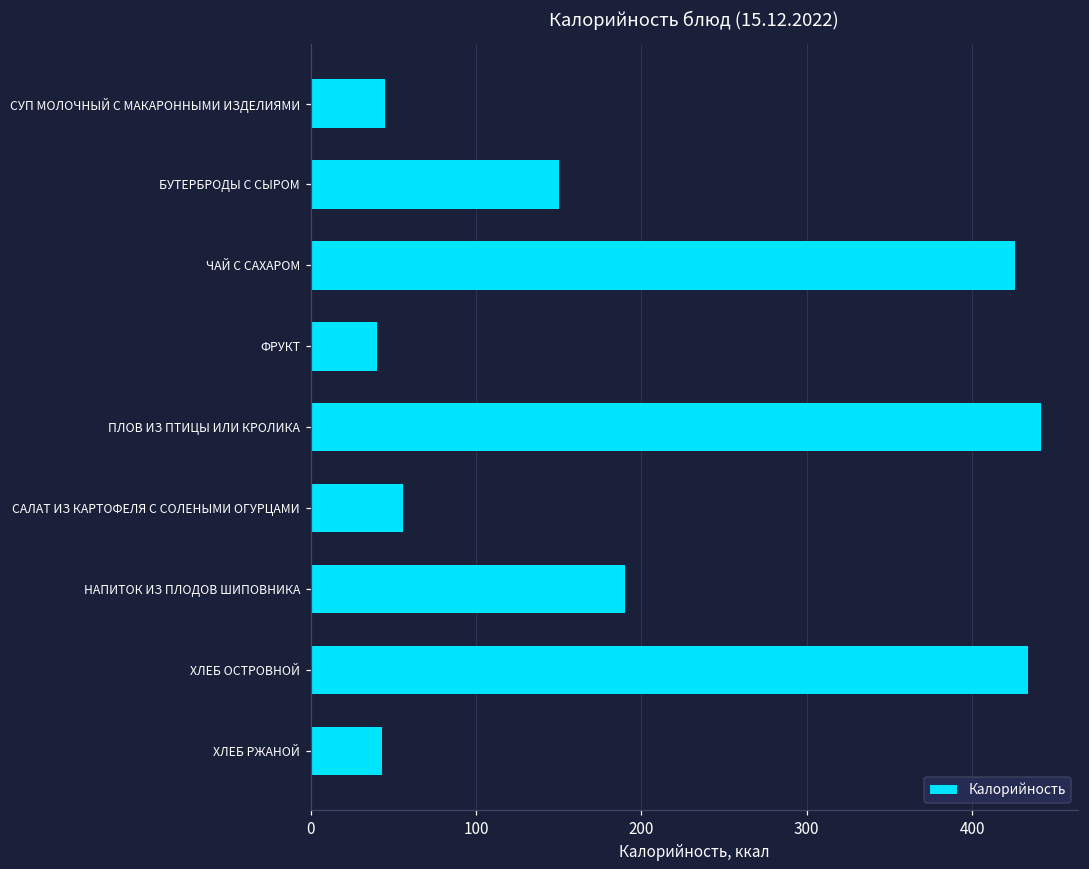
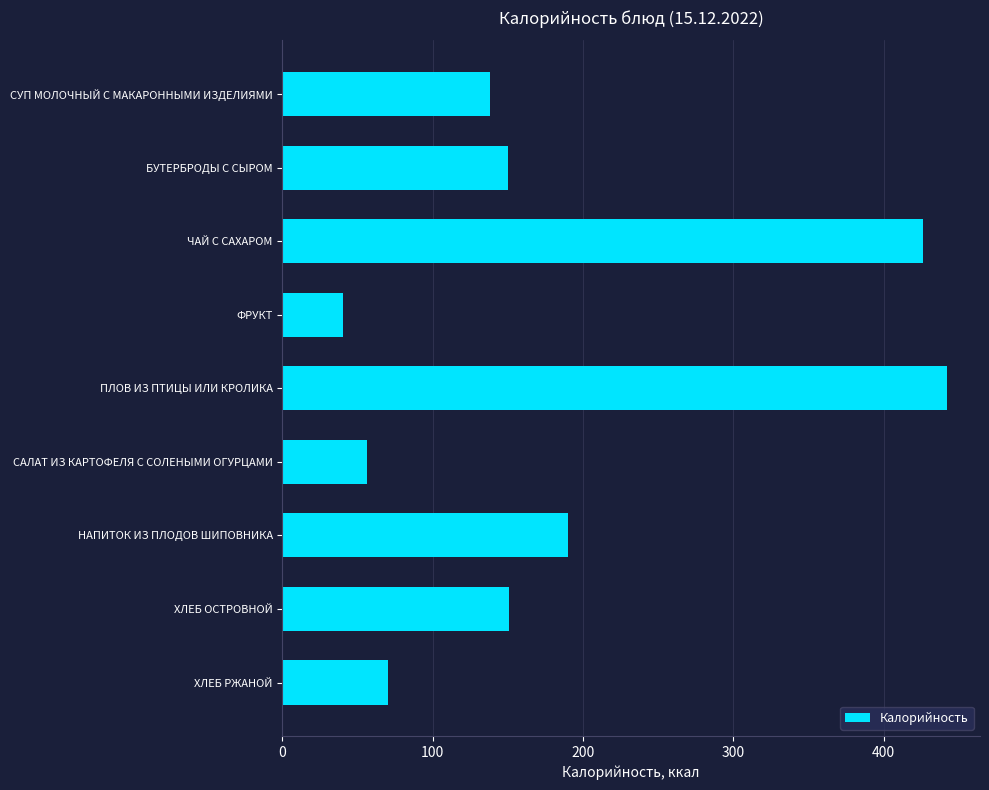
СУП МОЛОЧНЫЙ С МАКАРОННЫМИ ИЗДЕЛИЯМИ: 45 -> 138
ХЛЕБ ОСТРОВНОЙ: 434 -> 151
ХЛЕБ РЖАНОЙ: 43 -> 70
